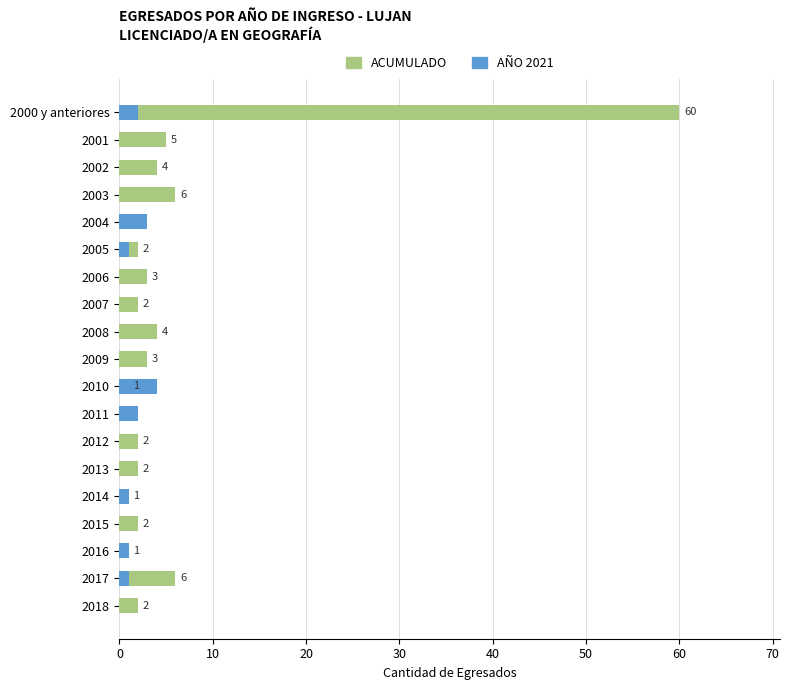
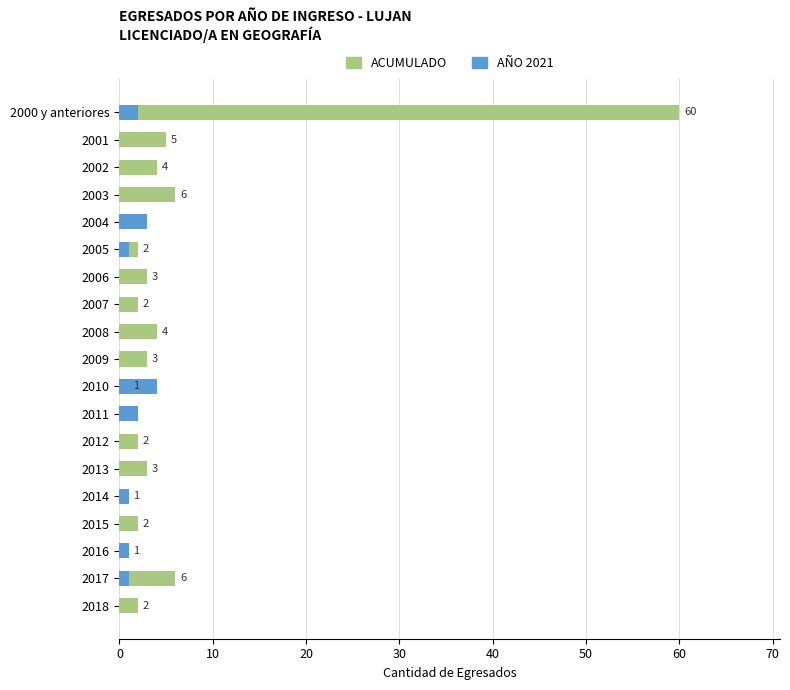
ACUMULADO, 2013: 2 -> 3
